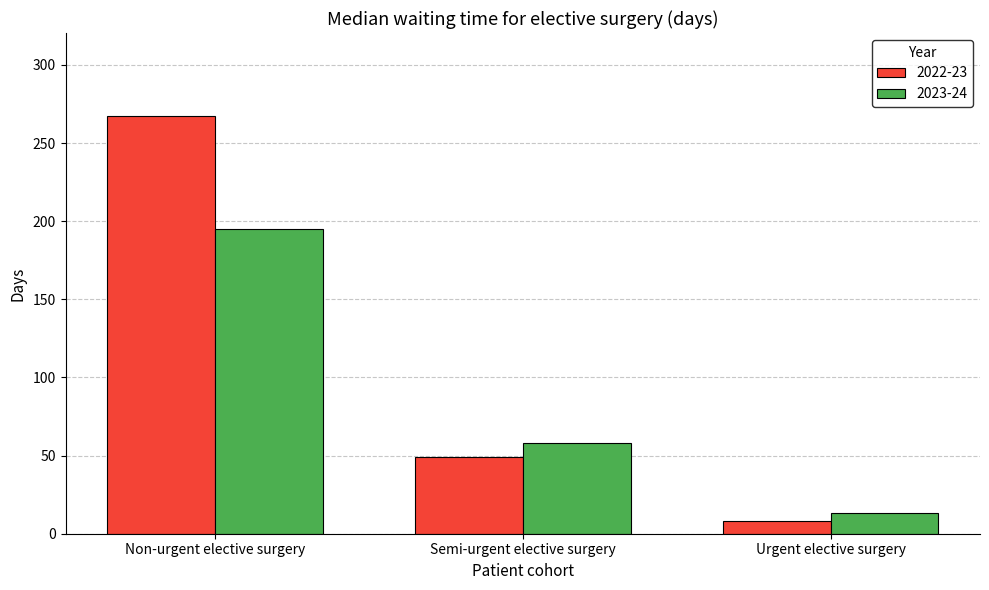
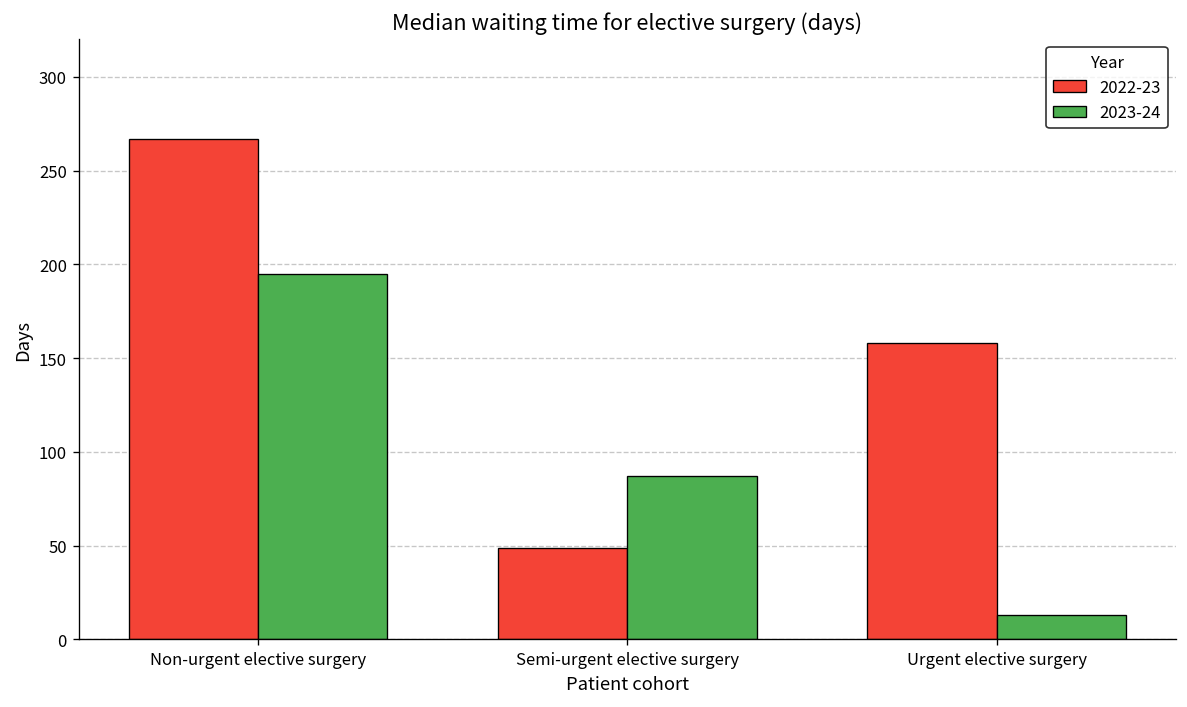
2023-24, Semi-urgent elective surgery: 58 -> 87
2022-23, Urgent elective surgery: 8 -> 158
